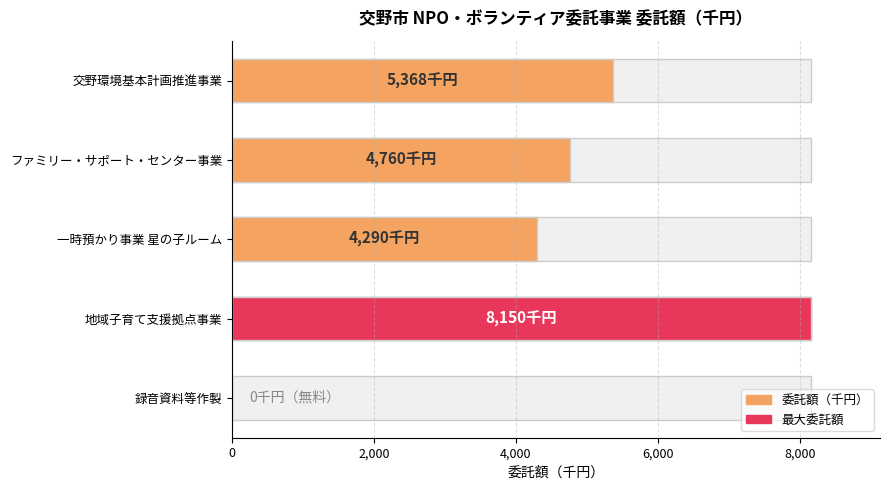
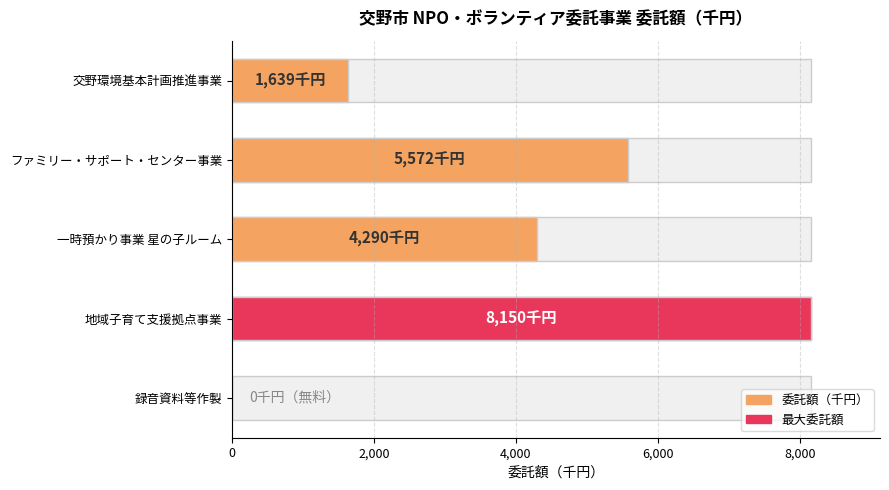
委託額（千円）, 交野環境基本計画推進事業: 5,368 -> 1,639
委託額（千円）, ファミリー・サポート・センター事業: 4,760 -> 5,572
